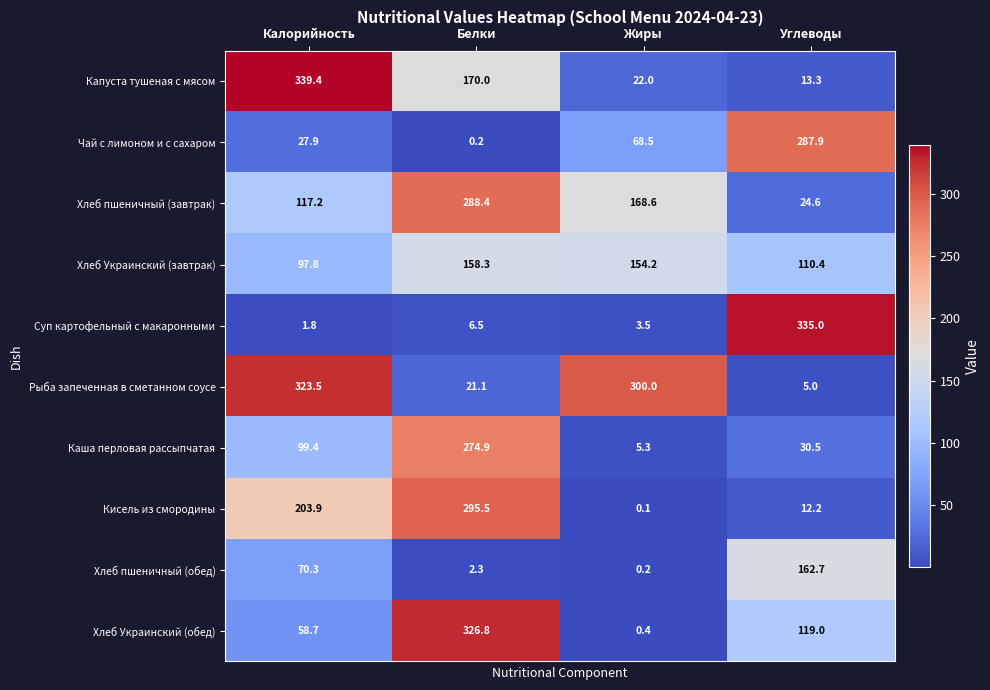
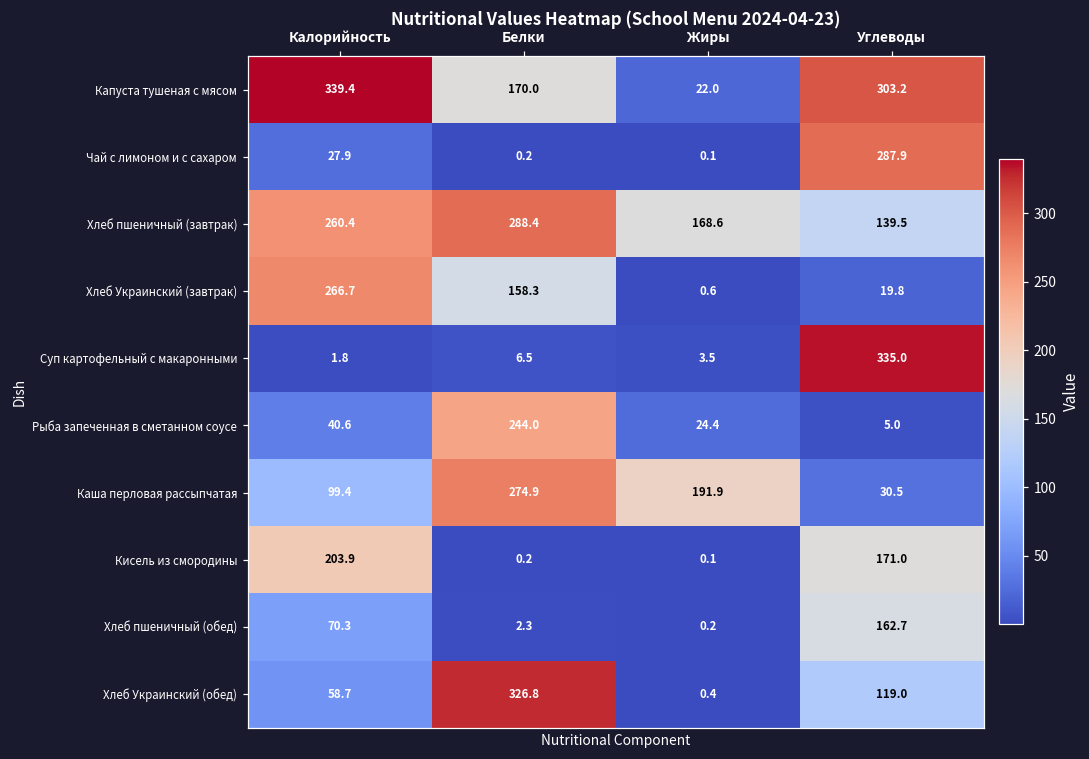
Капуста тушеная с мясом, Углеводы: 13.3 -> 303.2
Чай с лимоном и с сахаром, Жиры: 68.5 -> 0.1
Хлеб пшеничный (завтрак), Калорийность: 117.2 -> 260.4
Хлеб пшеничный (завтрак), Углеводы: 24.6 -> 139.5
Хлеб Украинский (завтрак), Калорийность: 97.8 -> 266.7
Хлеб Украинский (завтрак), Жиры: 154.2 -> 0.6
Хлеб Украинский (завтрак), Углеводы: 110.4 -> 19.8
Рыба запеченная в сметанном соусе, Калорийность: 323.5 -> 40.6
Рыба запеченная в сметанном соусе, Белки: 21.1 -> 244.0
Рыба запеченная в сметанном соусе, Жиры: 300.0 -> 24.4
Каша перловая рассыпчатая, Жиры: 5.3 -> 191.9
Кисель из смородины, Белки: 295.5 -> 0.2
Кисель из смородины, Углеводы: 12.2 -> 171.0
